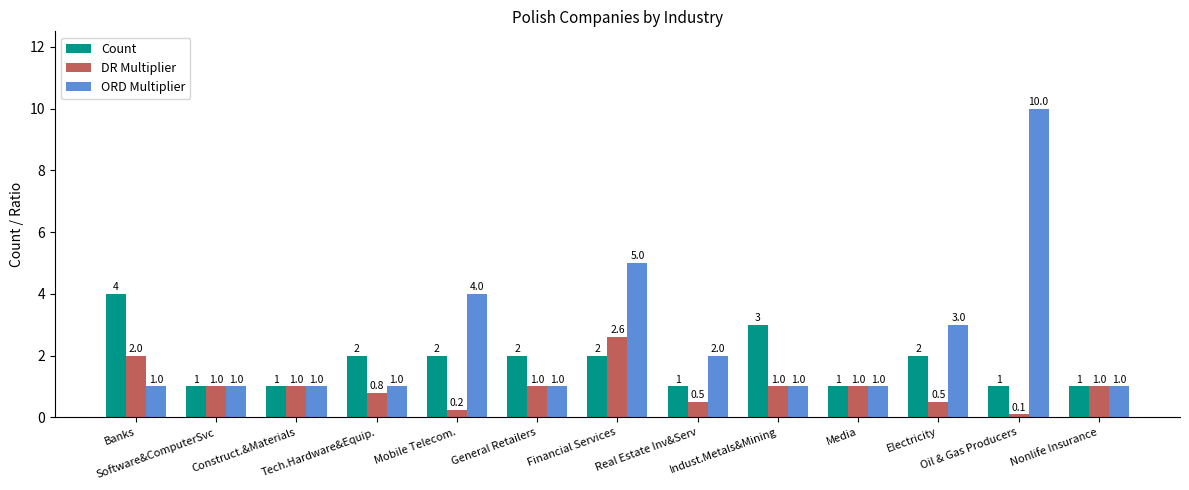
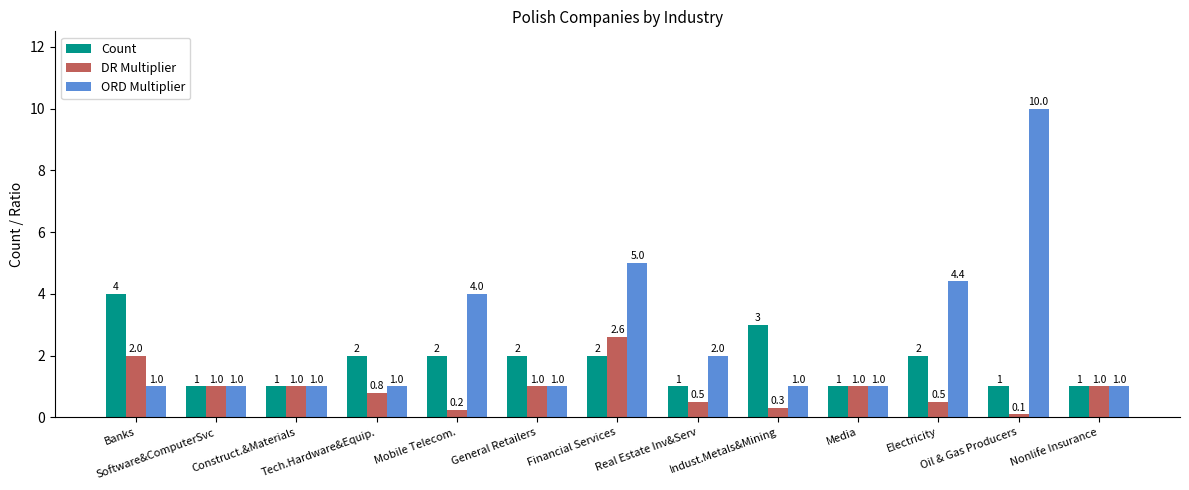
DR Multiplier, Indust.Metals&Mining: 1.0 -> 0.3
ORD Multiplier, Electricity: 3.0 -> 4.4
